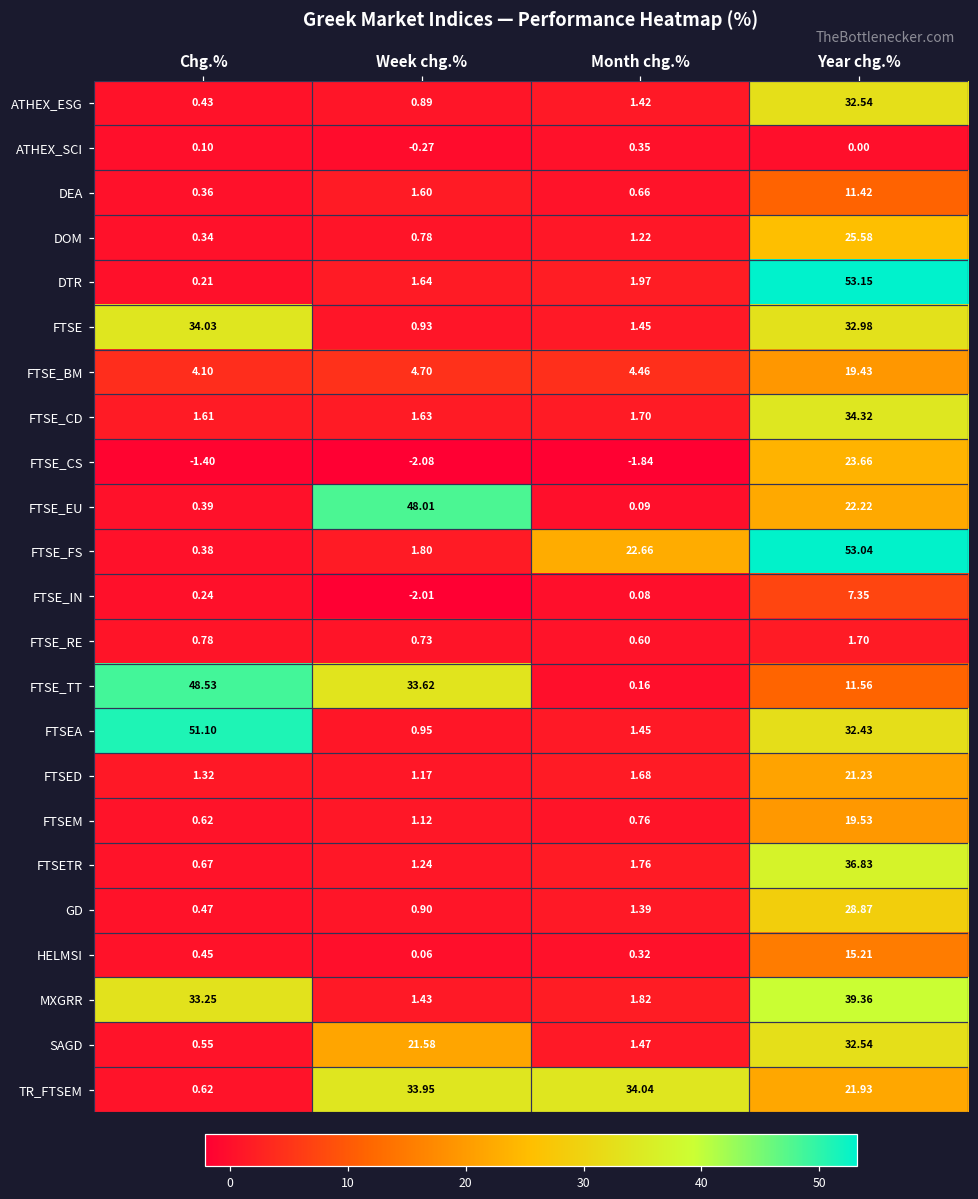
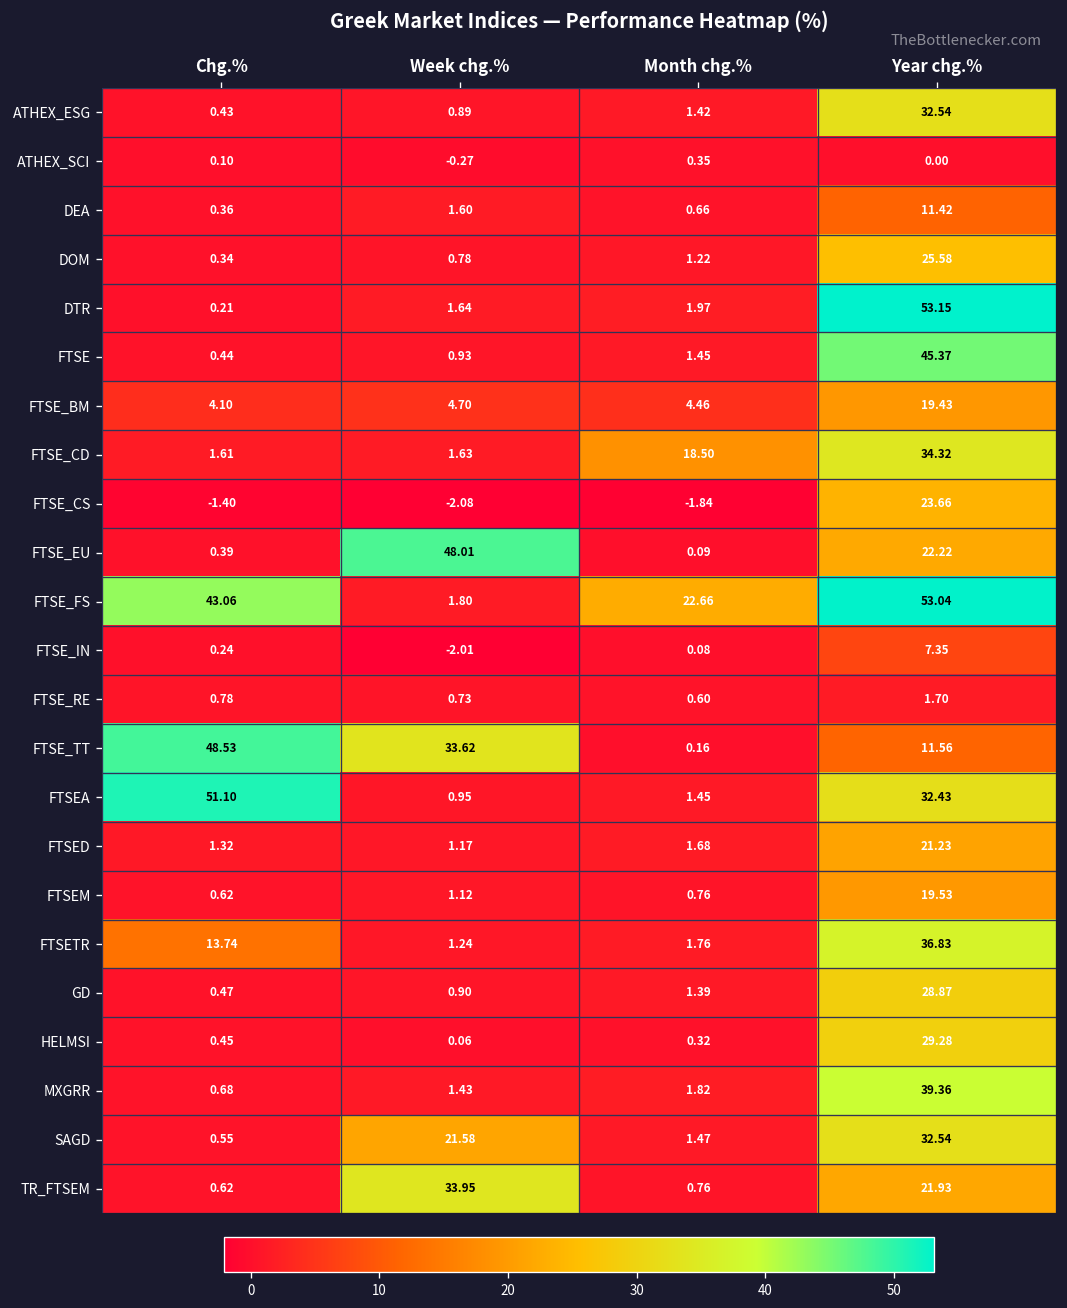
FTSE, Chg.%: 34.03 -> 0.44
FTSE, Year chg.%: 32.98 -> 45.37
FTSE_CD, Month chg.%: 1.70 -> 18.50
FTSE_FS, Chg.%: 0.38 -> 43.06
FTSETR, Chg.%: 0.67 -> 13.74
HELMSI, Year chg.%: 15.21 -> 29.28
MXGRR, Chg.%: 33.25 -> 0.68
TR_FTSEM, Month chg.%: 34.04 -> 0.76
